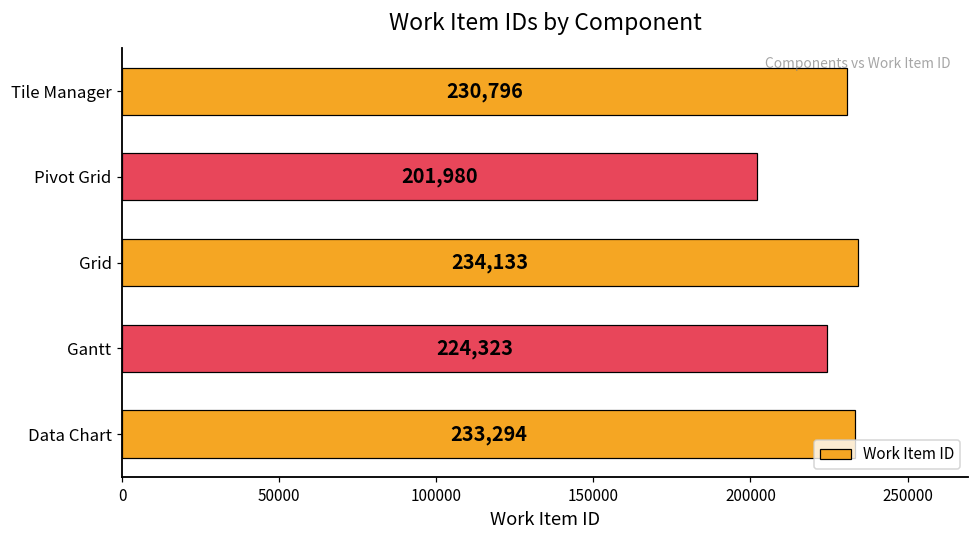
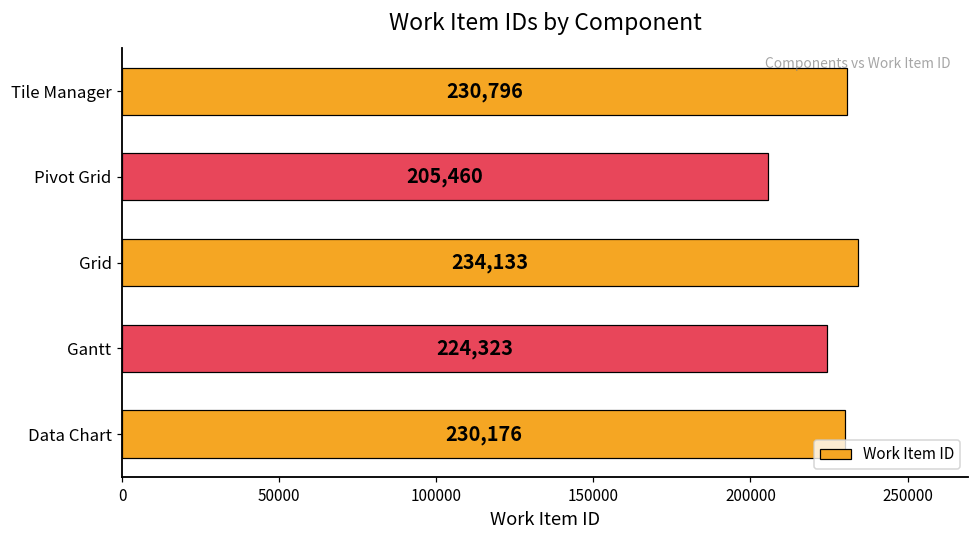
Pivot Grid: 201,980 -> 205,460
Data Chart: 233,294 -> 230,176
